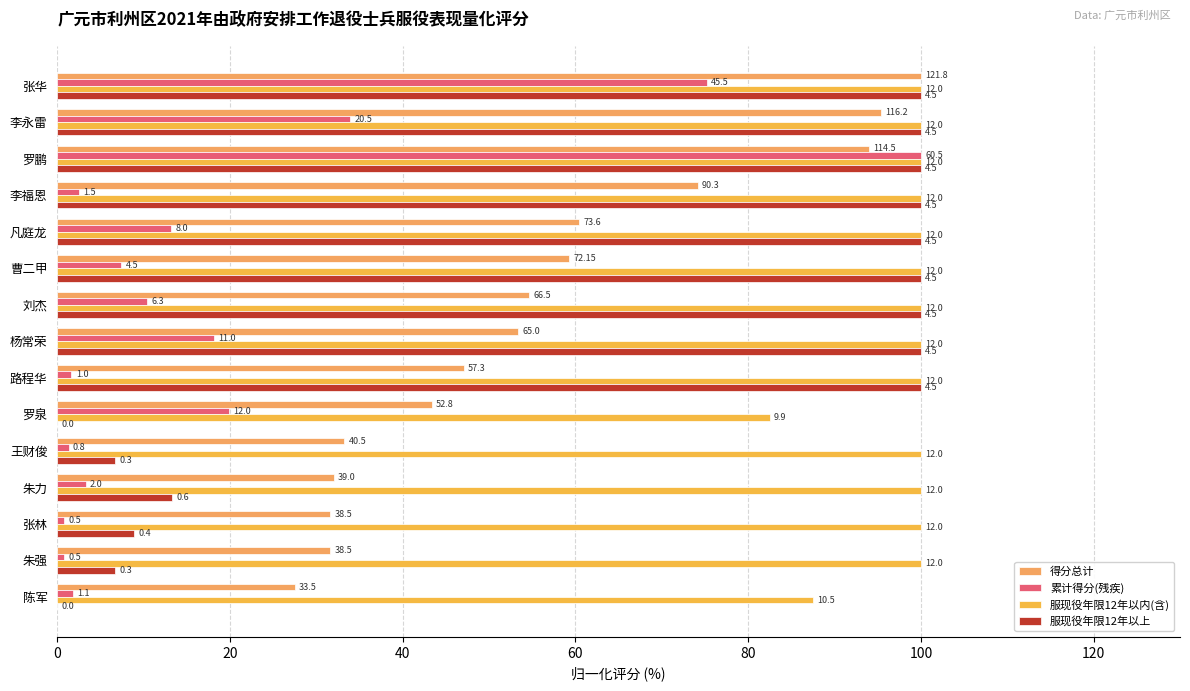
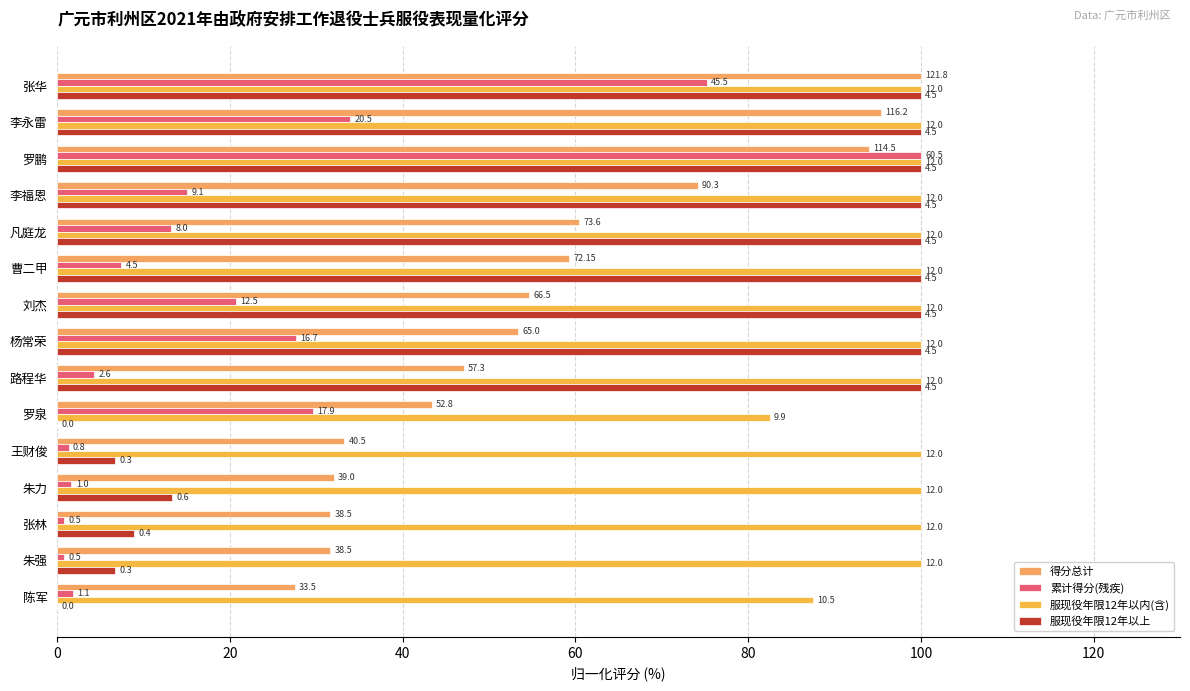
累计得分(残疾), 李福恩: 1.5 -> 9.1
累计得分(残疾), 刘杰: 6.3 -> 12.5
累计得分(残疾), 杨常荣: 11.0 -> 16.7
累计得分(残疾), 路程华: 1.0 -> 2.6
累计得分(残疾), 罗泉: 12.0 -> 17.9
累计得分(残疾), 朱力: 2.0 -> 1.0
